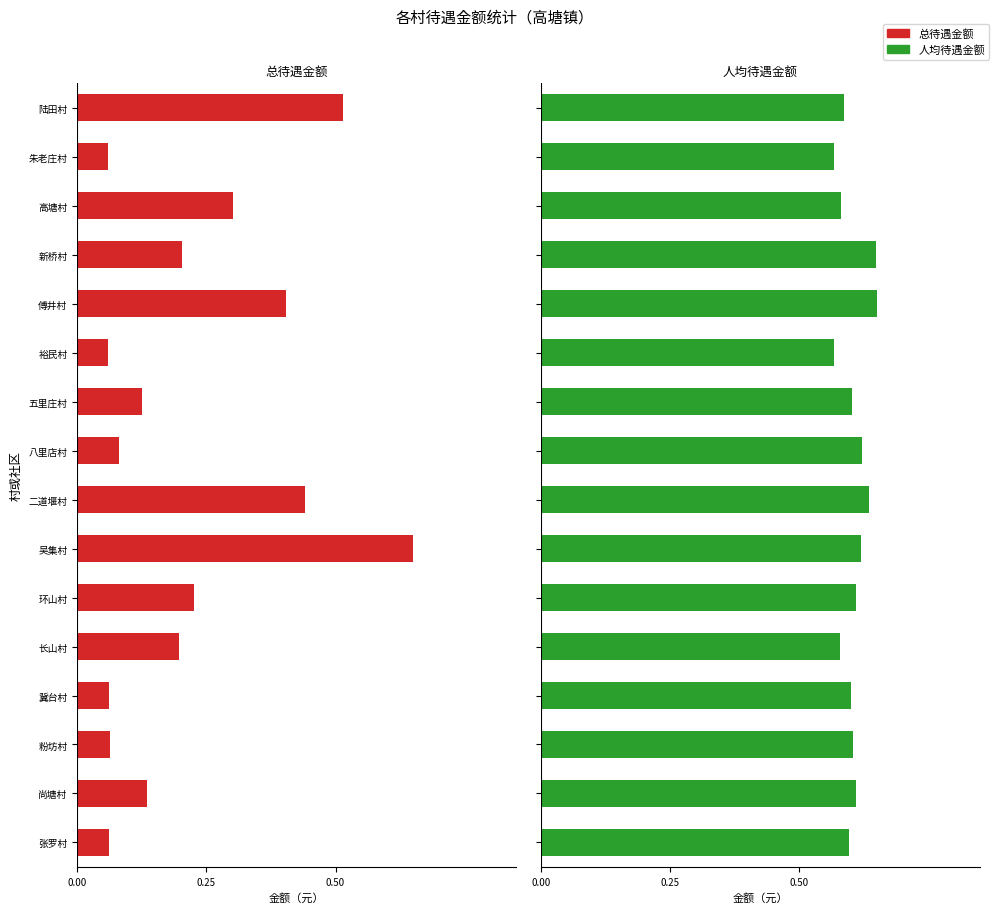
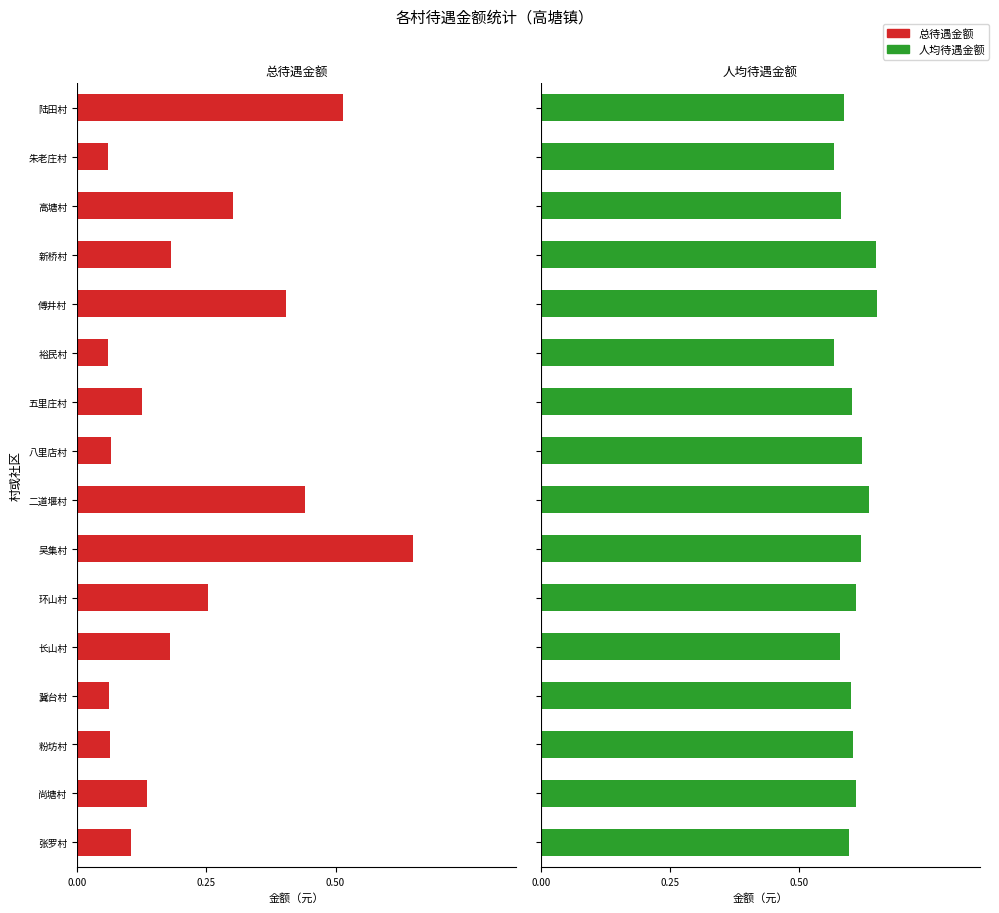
总待遇金额, 新桥村: 0.20 -> 0.18
总待遇金额, 八里店村: 0.08 -> 0.06
总待遇金额, 环山村: 0.23 -> 0.25
总待遇金额, 长山村: 0.20 -> 0.18
总待遇金额, 张罗村: 0.06 -> 0.10
